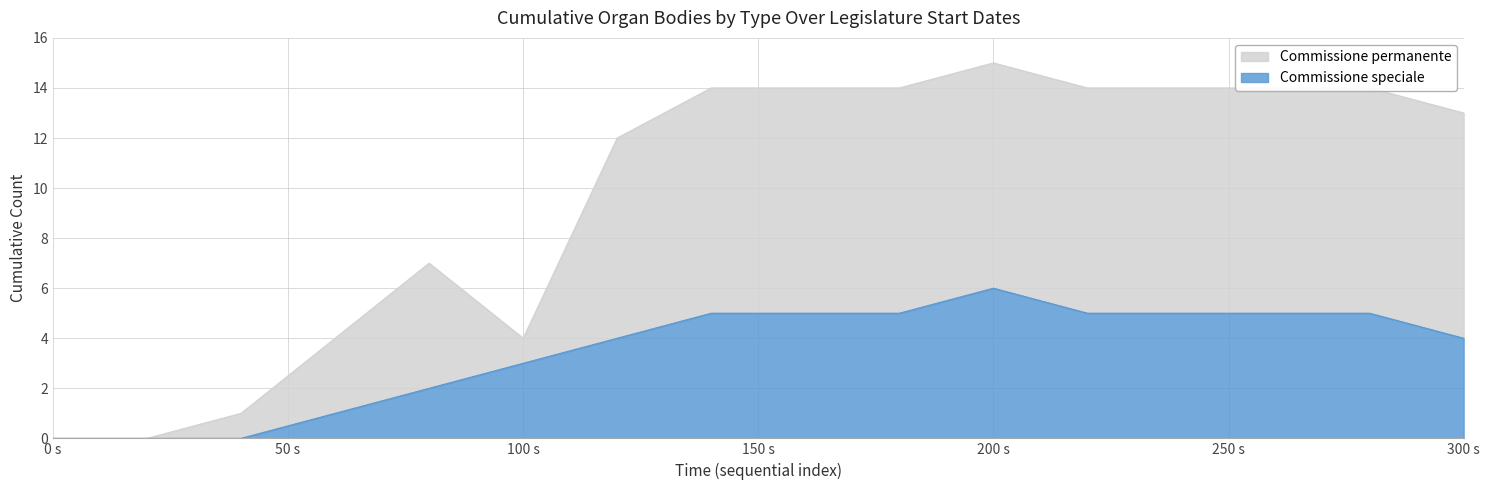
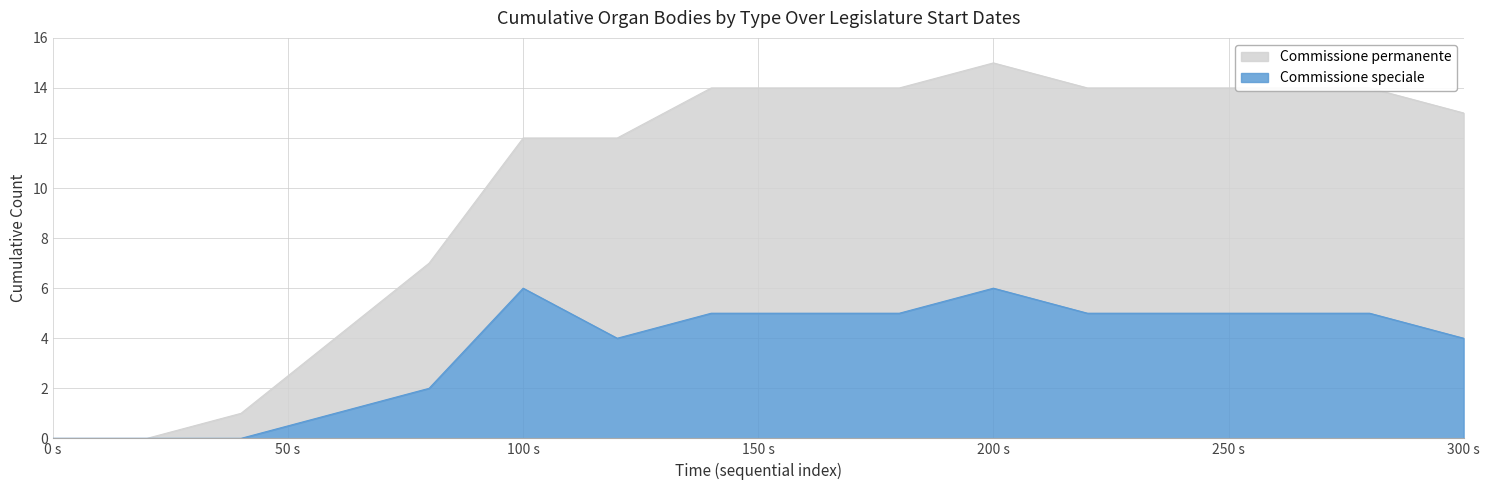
Commissione permanente, 100 s: 1 -> 6
Commissione speciale, 100 s: 3 -> 6
